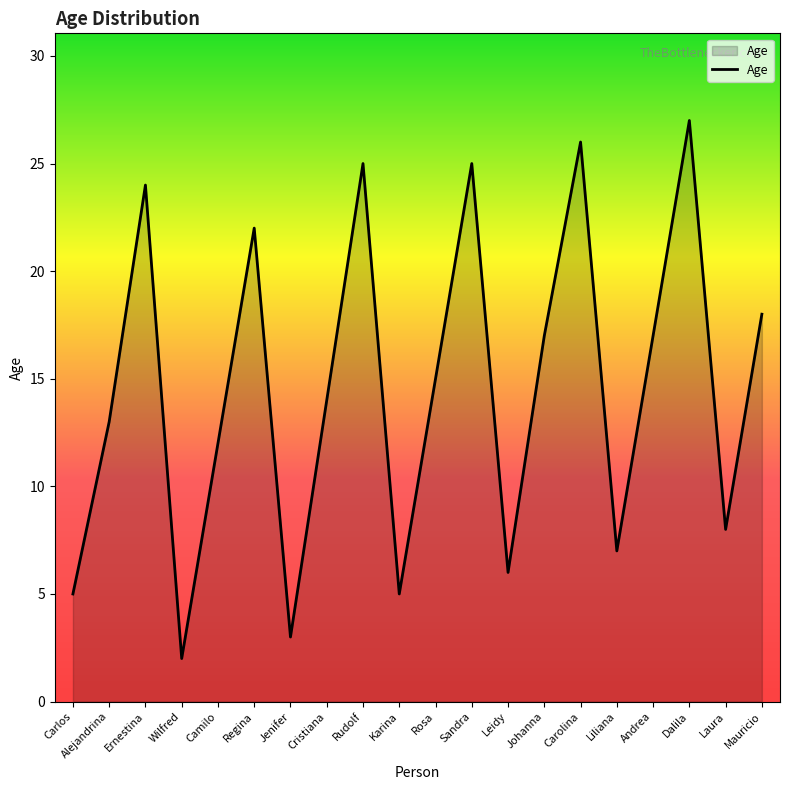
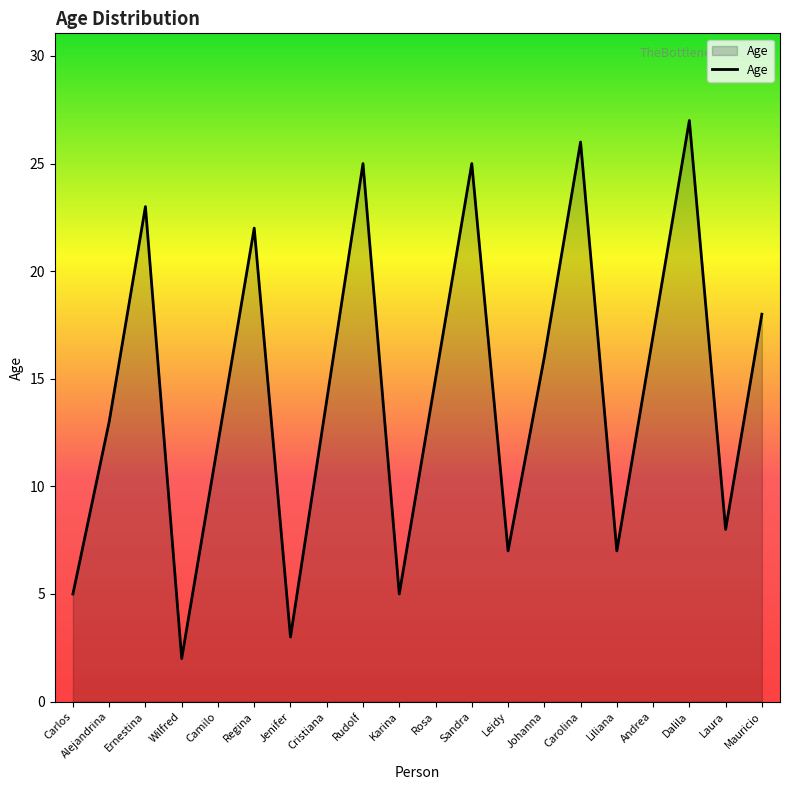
Ernestina: 24 -> 23
Leidy: 6 -> 7
Johanna: 17 -> 16
